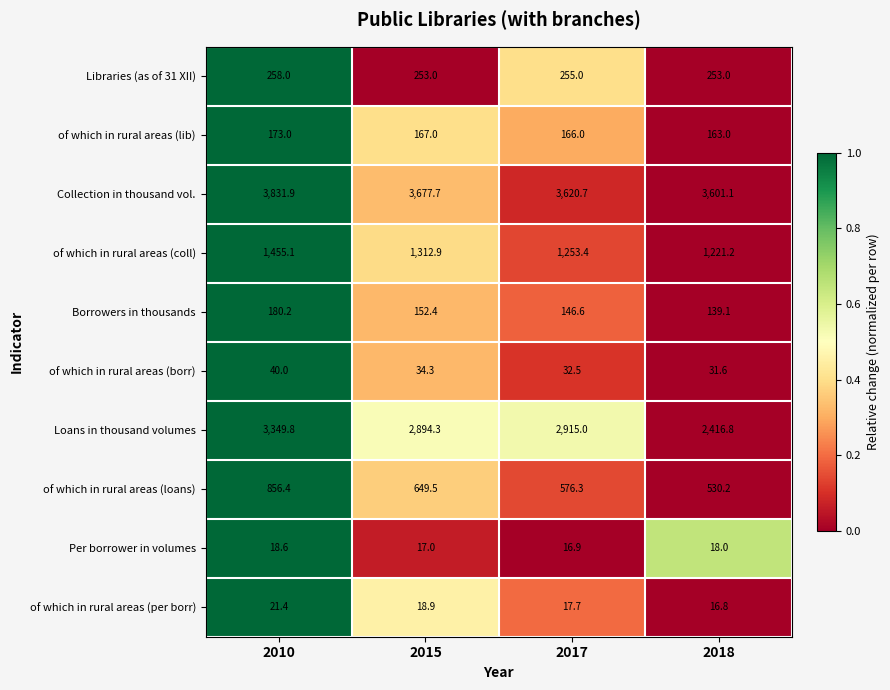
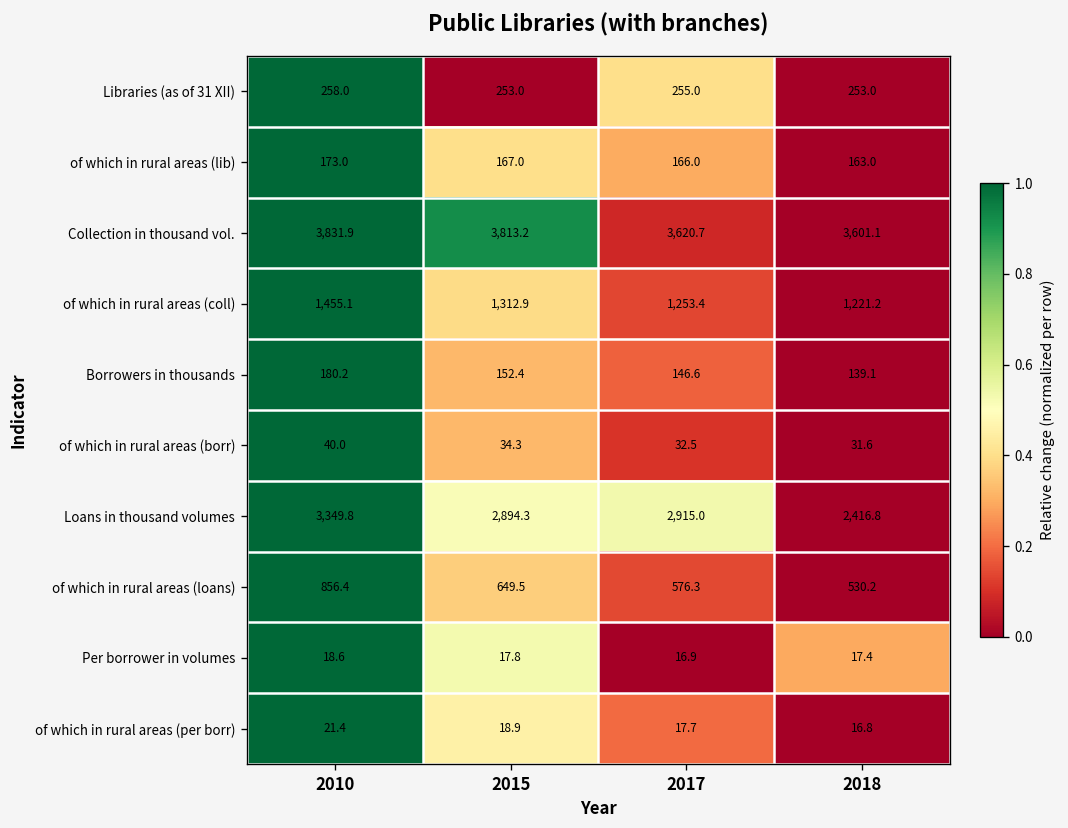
Collection in thousand vol., 2015: 3,677.7 -> 3,813.2
Per borrower in volumes, 2015: 17.0 -> 17.8
Per borrower in volumes, 2018: 18.0 -> 17.4
